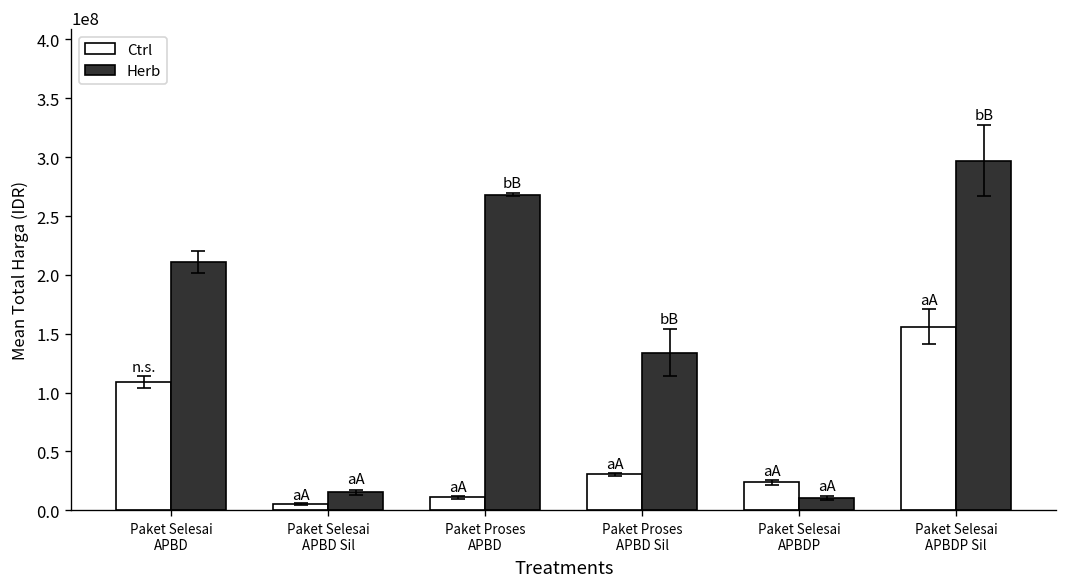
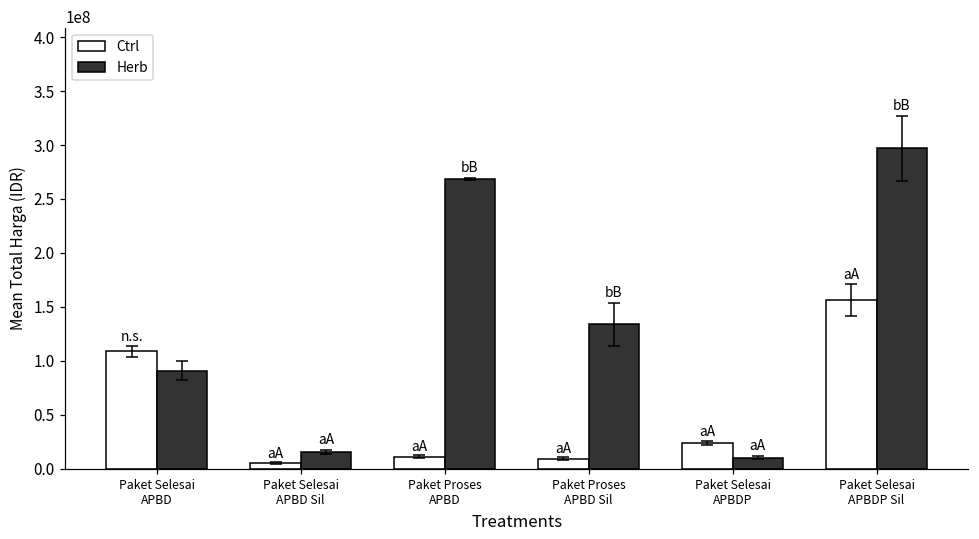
Herb, Paket Selesai APBD: 210000000 -> 90000000
Ctrl, Paket Proses APBD Sil: 30000000 -> 10000000
